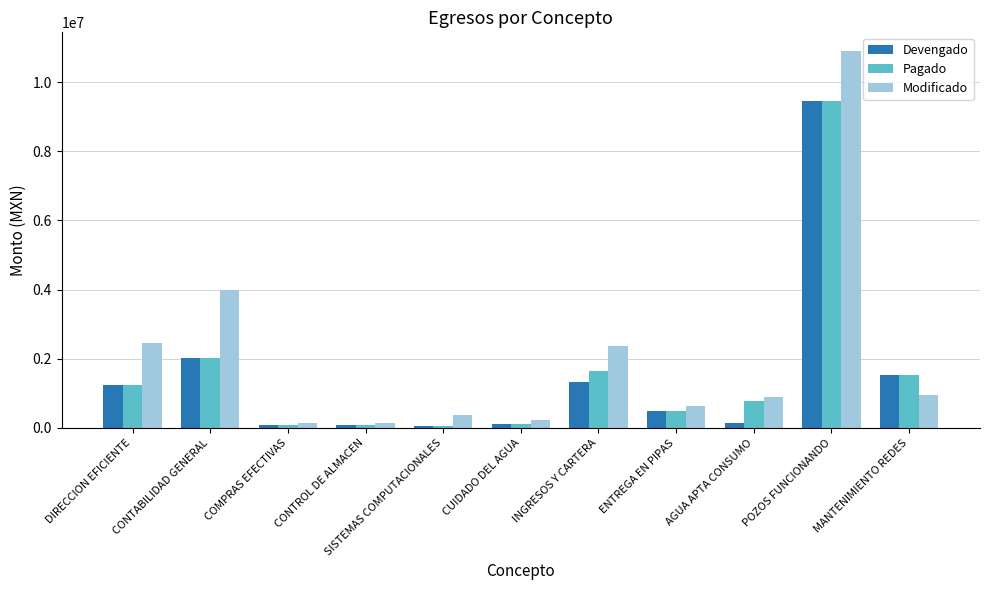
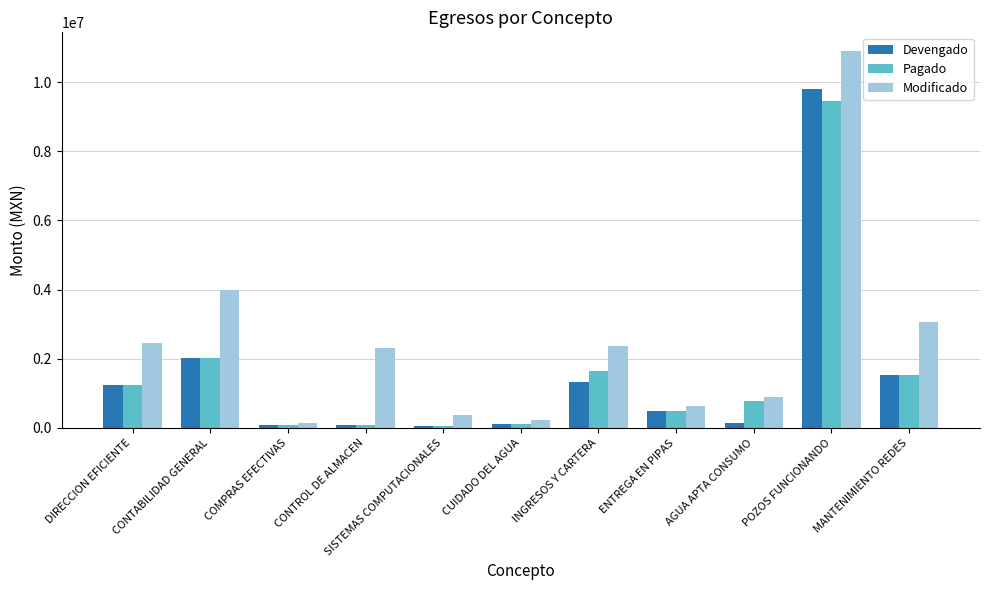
Modificado, CONTROL DE ALMACEN: 100000 -> 2300000
Devengado, POZOS FUNCIONANDO: 9500000 -> 9800000
Modificado, MANTENIMIENTO REDES: 1000000 -> 3100000
